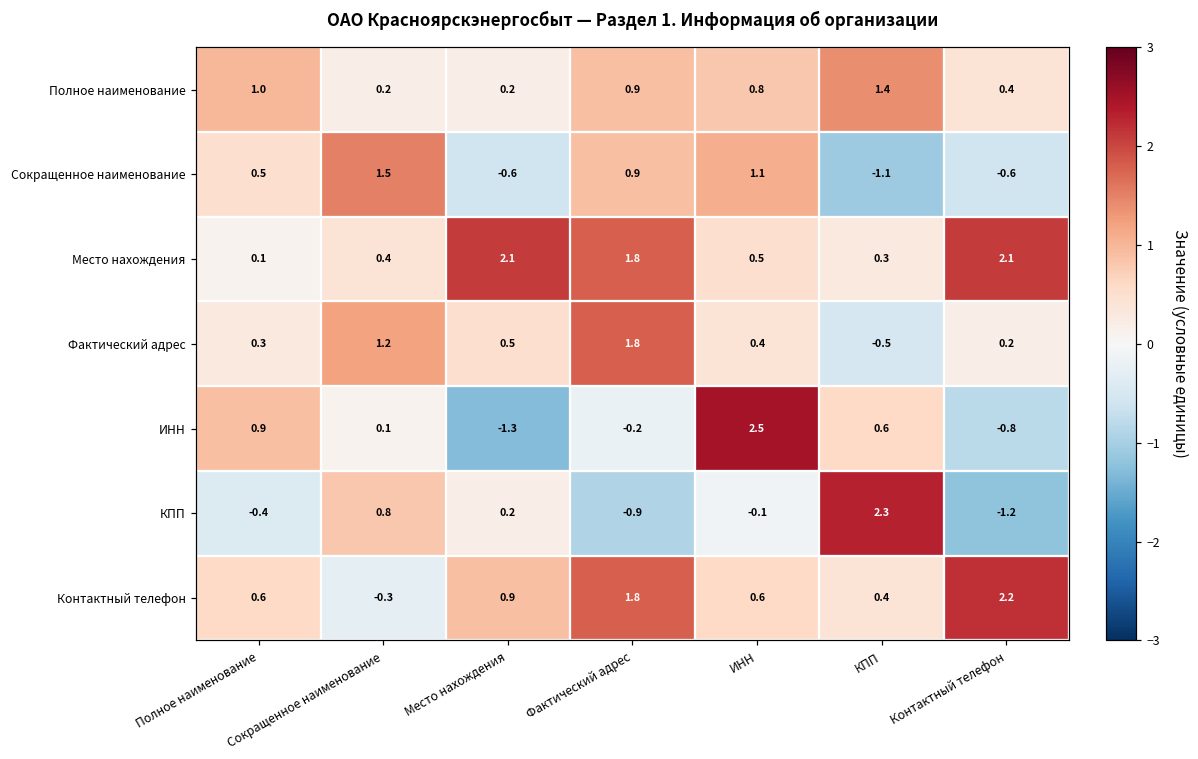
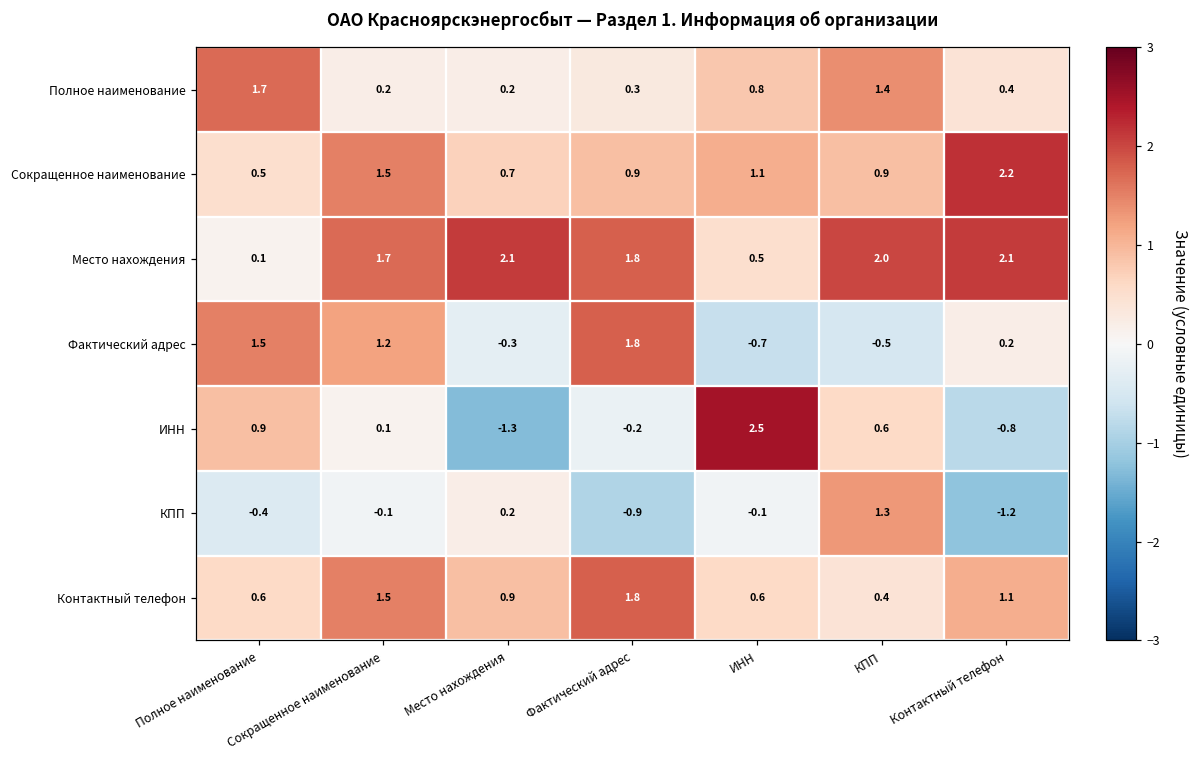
Полное наименование, Полное наименование: 1.0 -> 1.7
Полное наименование, Фактический адрес: 0.9 -> 0.3
Сокращенное наименование, Место нахождения: -0.6 -> 0.7
Сокращенное наименование, КПП: -1.1 -> 0.9
Сокращенное наименование, Контактный телефон: -0.6 -> 2.2
Место нахождения, Сокращенное наименование: 0.4 -> 1.7
Место нахождения, КПП: 0.3 -> 2.0
Фактический адрес, Полное наименование: 0.3 -> 1.5
Фактический адрес, Место нахождения: 0.5 -> -0.3
Фактический адрес, ИНН: 0.4 -> -0.7
КПП, Сокращенное наименование: 0.8 -> -0.1
КПП, КПП: 2.3 -> 1.3
Контактный телефон, Сокращенное наименование: -0.3 -> 1.5
Контактный телефон, Контактный телефон: 2.2 -> 1.1
